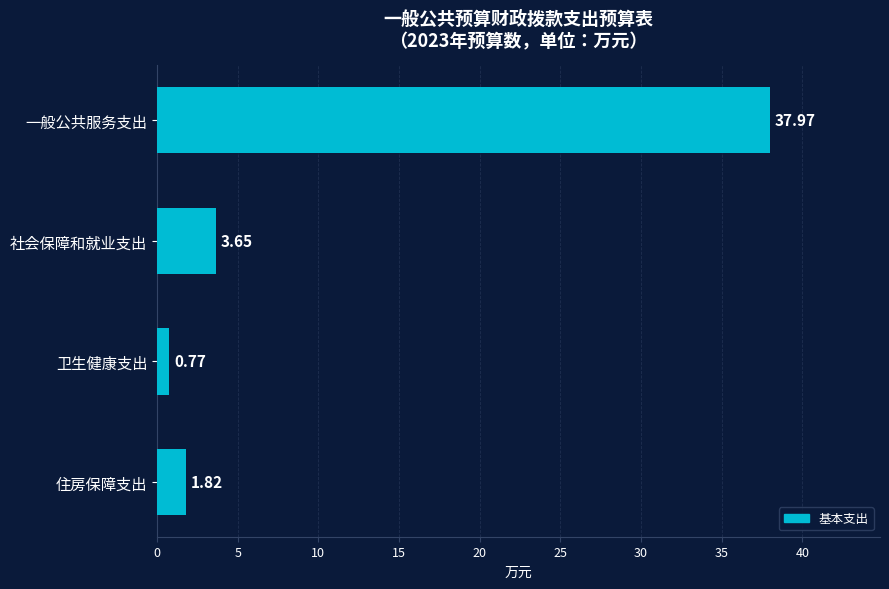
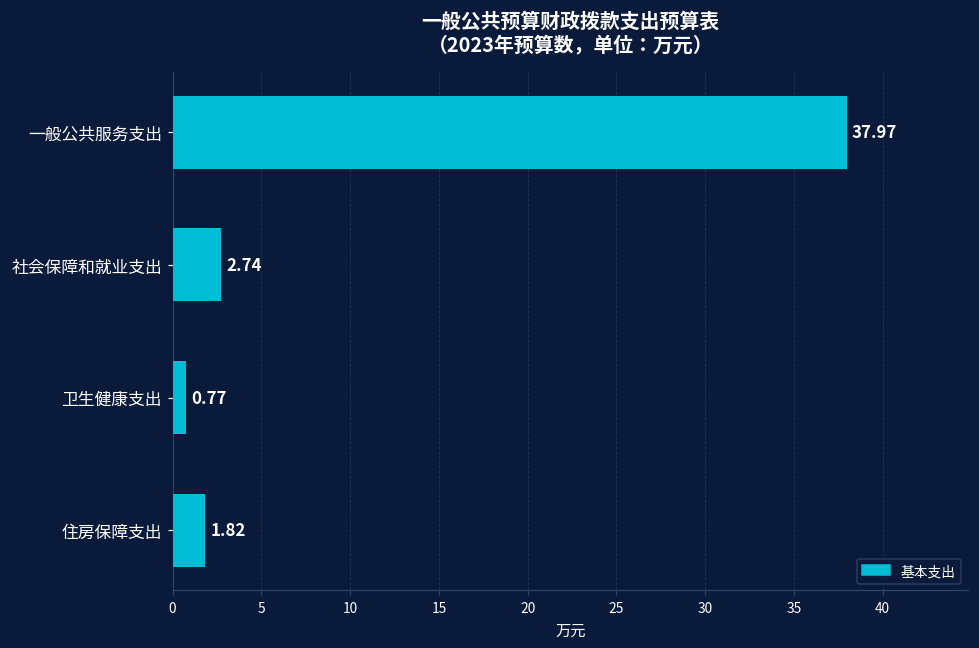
社会保障和就业支出: 3.65 -> 2.74
